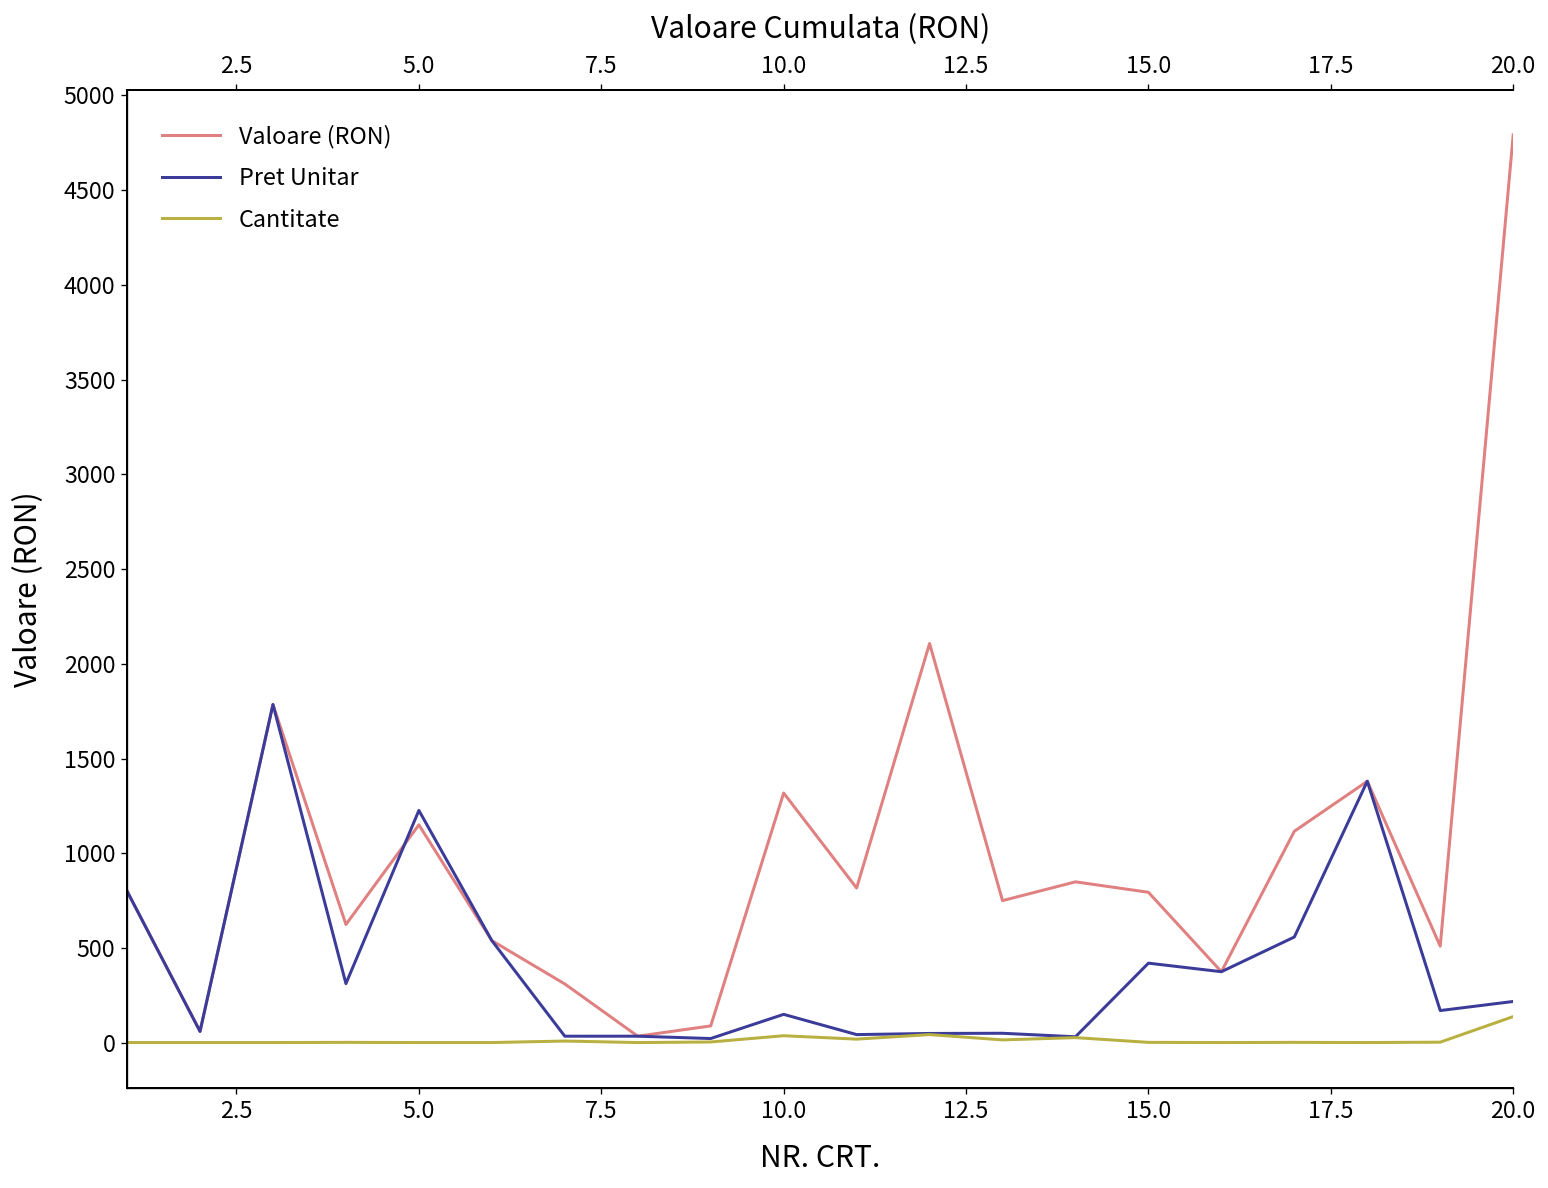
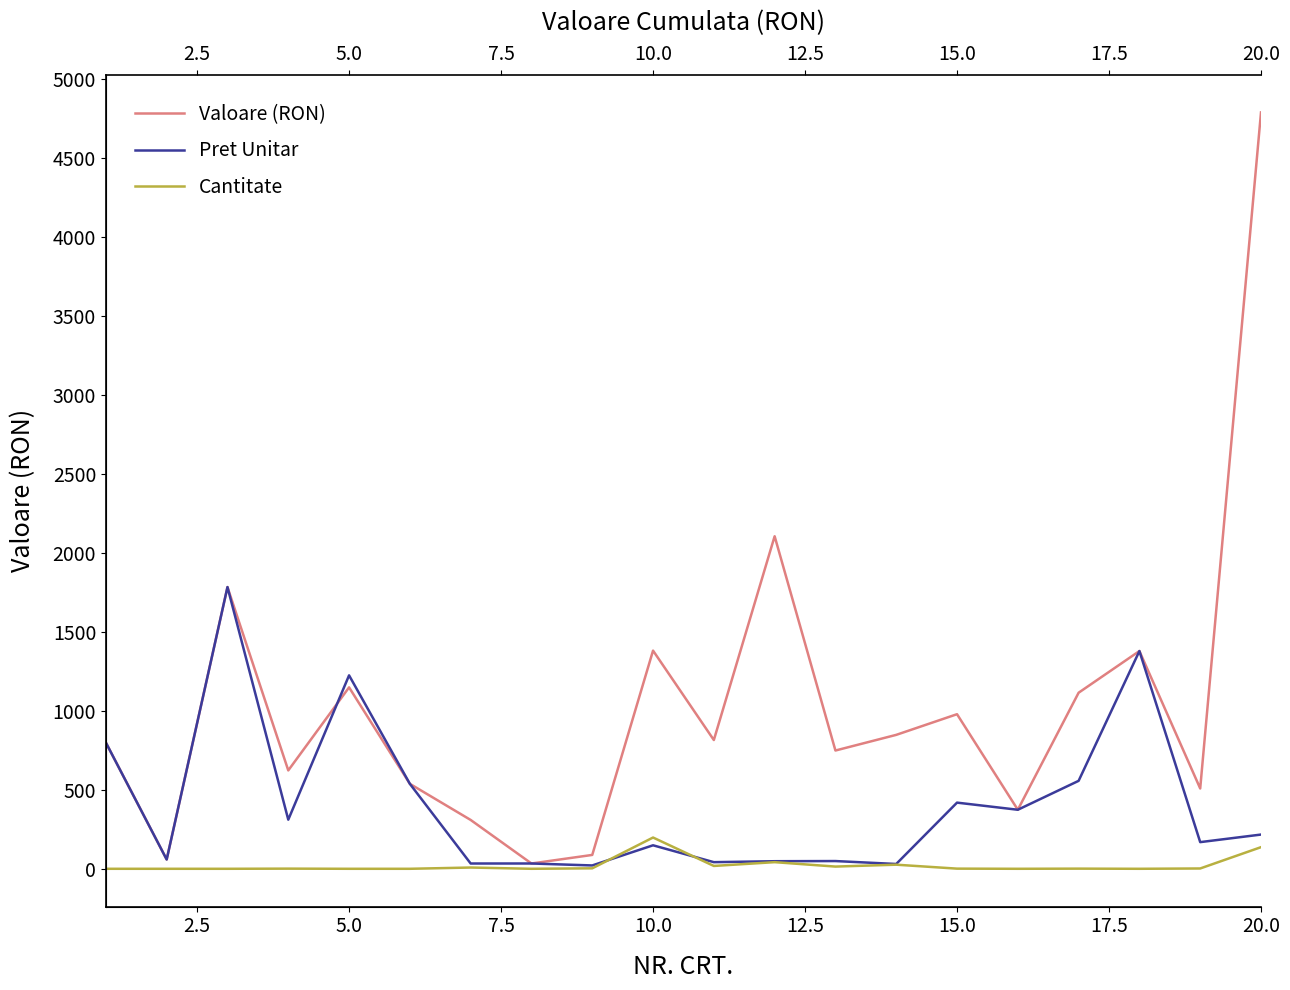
Valoare (RON), 10.0: 1320 -> 1380
Cantitate, 10.0: 40 -> 200
Valoare (RON), 15.0: 790 -> 980
